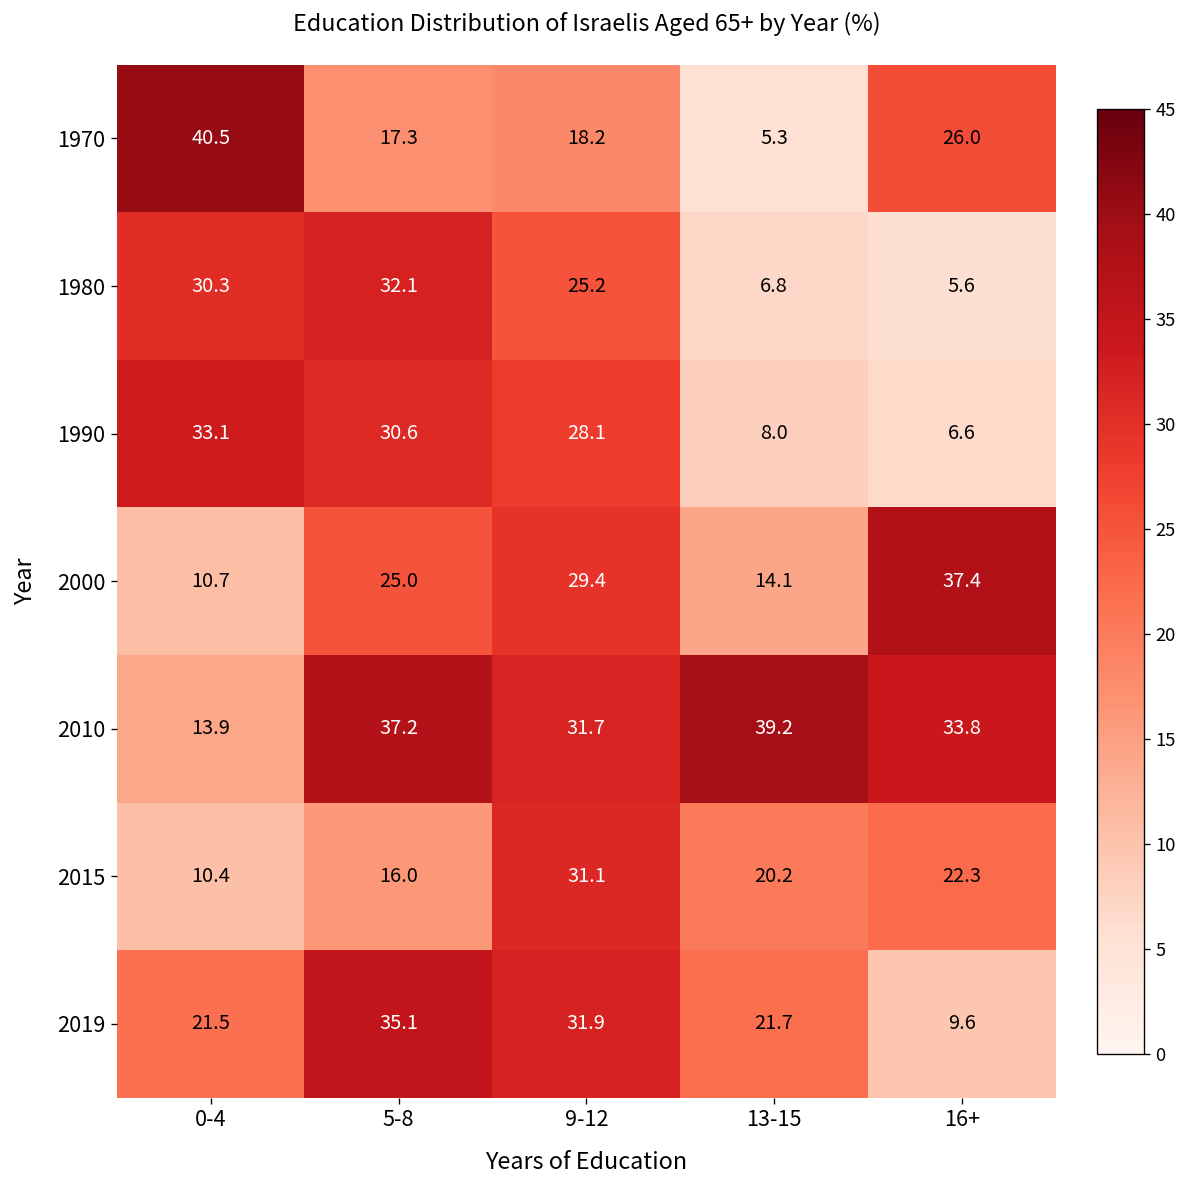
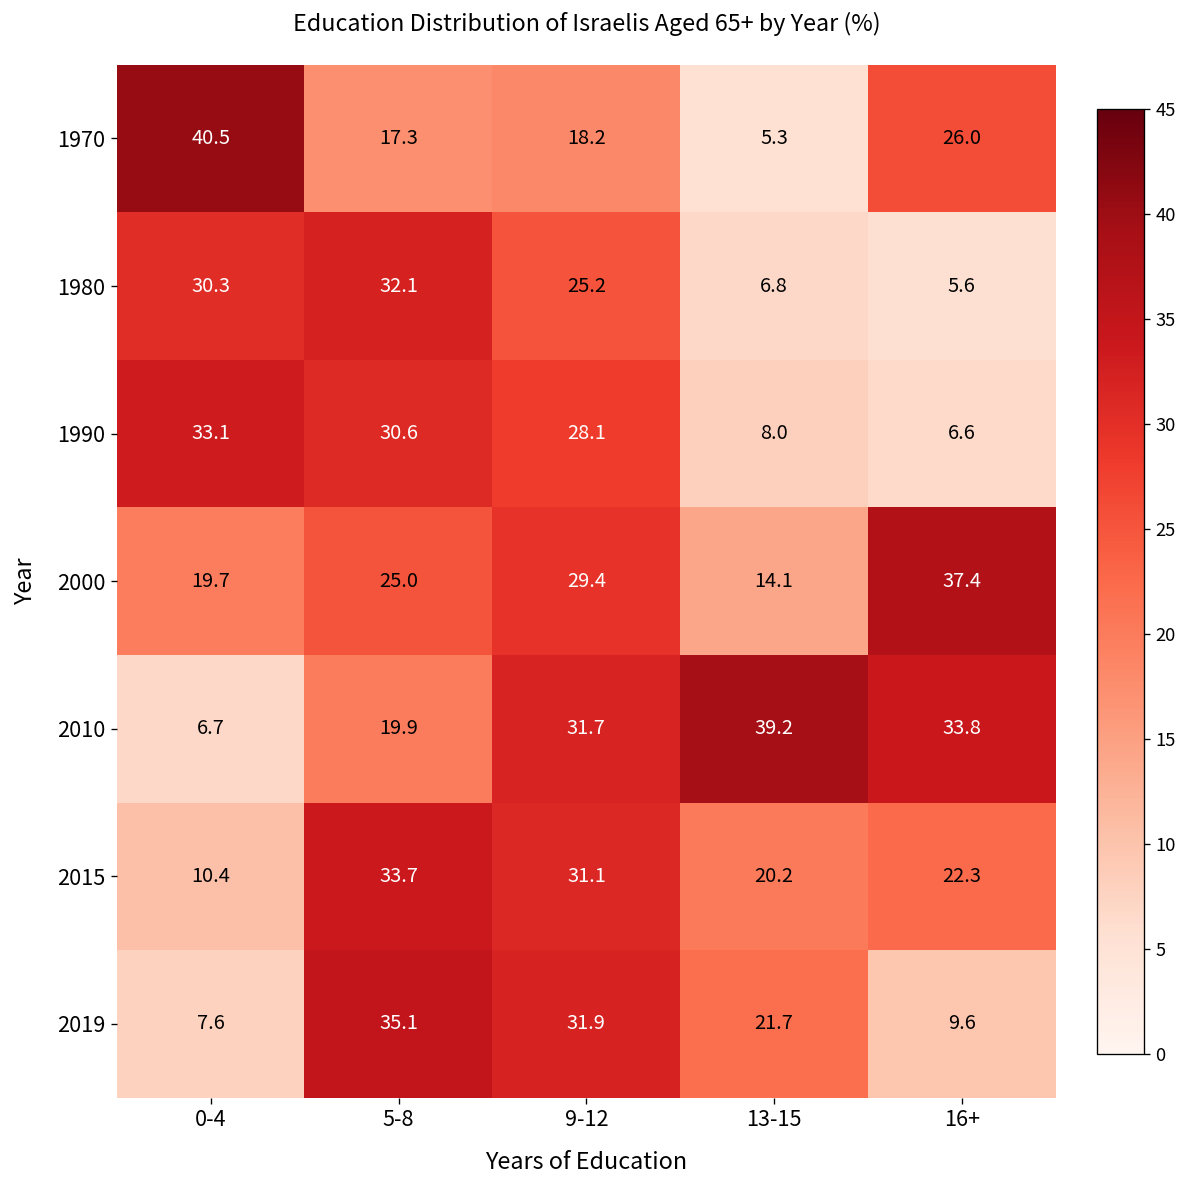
2000, 0-4: 10.7 -> 19.7
2010, 0-4: 13.9 -> 6.7
2010, 5-8: 37.2 -> 19.9
2015, 5-8: 16.0 -> 33.7
2019, 0-4: 21.5 -> 7.6
